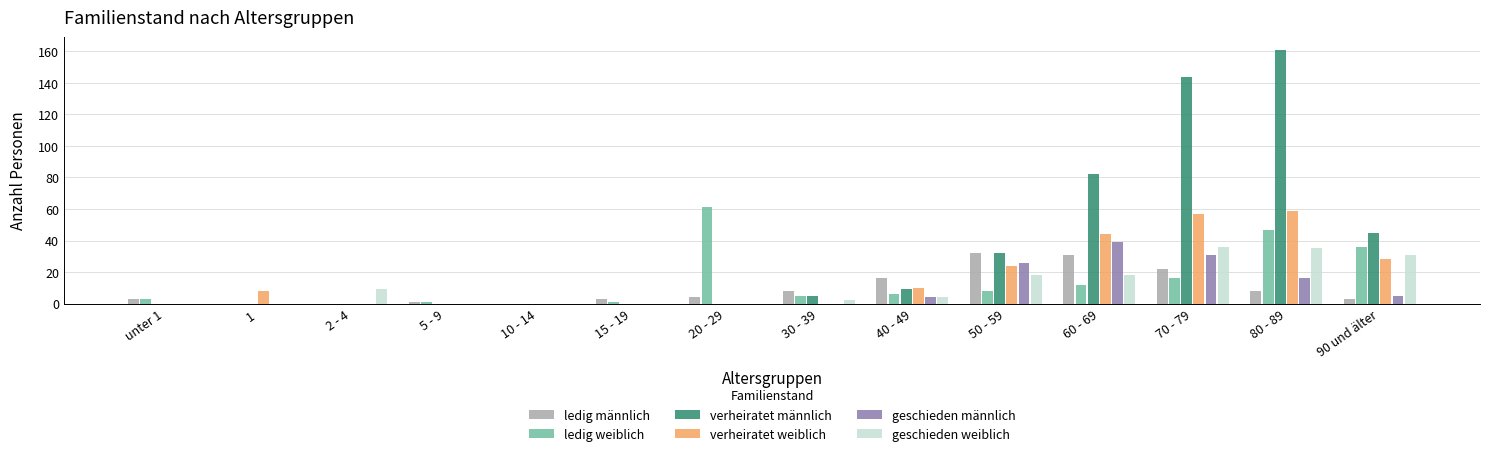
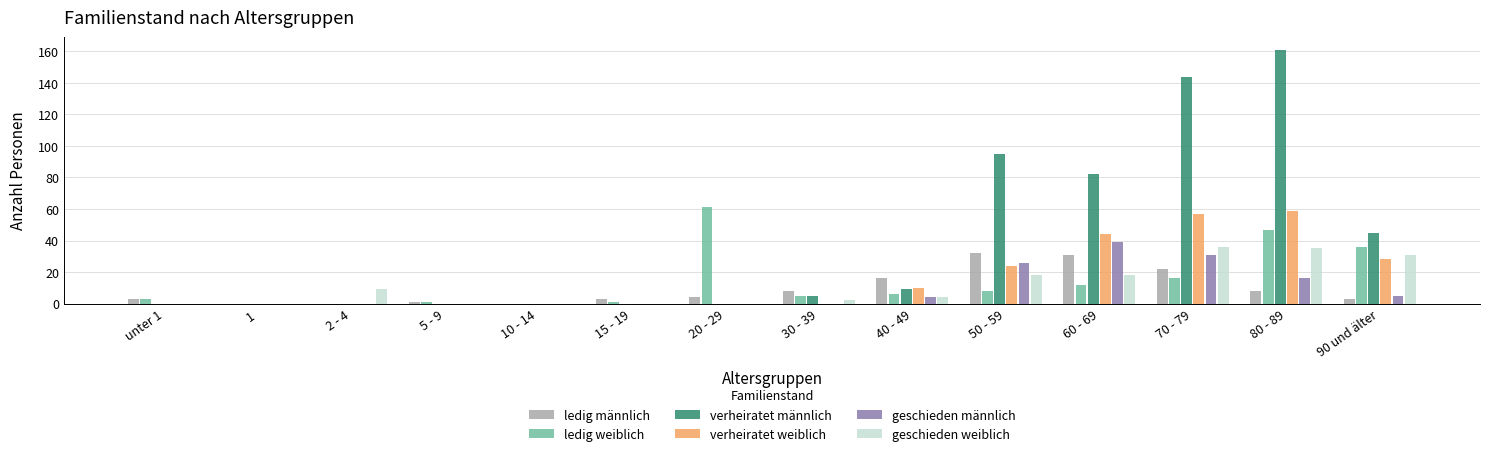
verheiratet weiblich, 1: 8 -> 0
verheiratet männlich, 50 - 59: 32 -> 95
